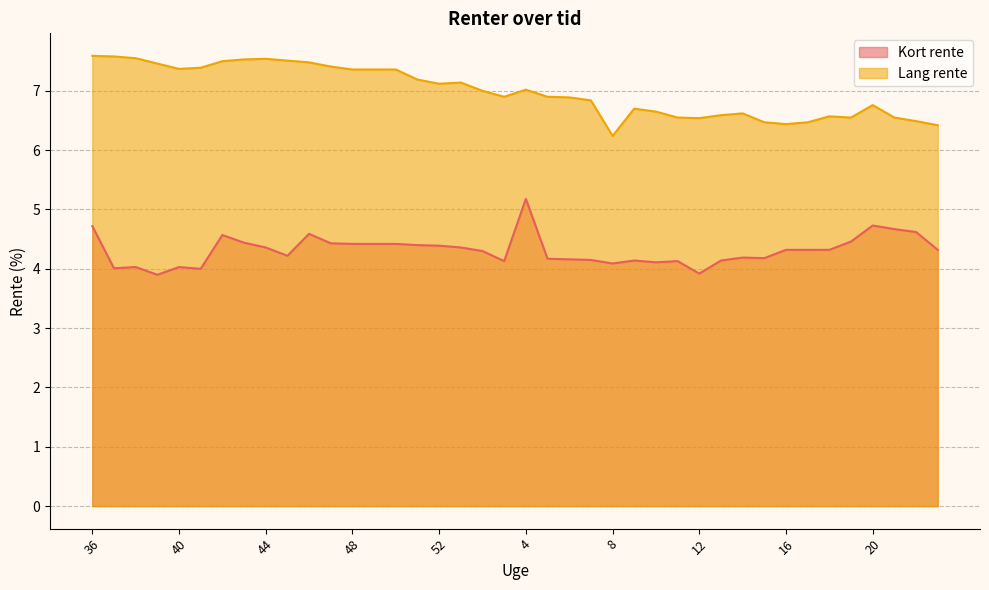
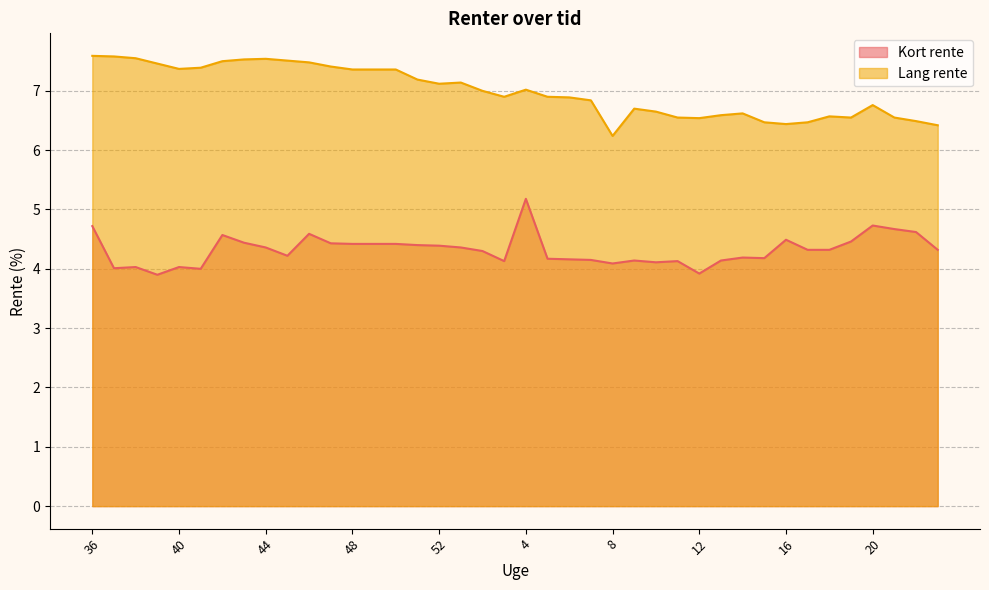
Kort rente, 16: 4.3 -> 4.5
